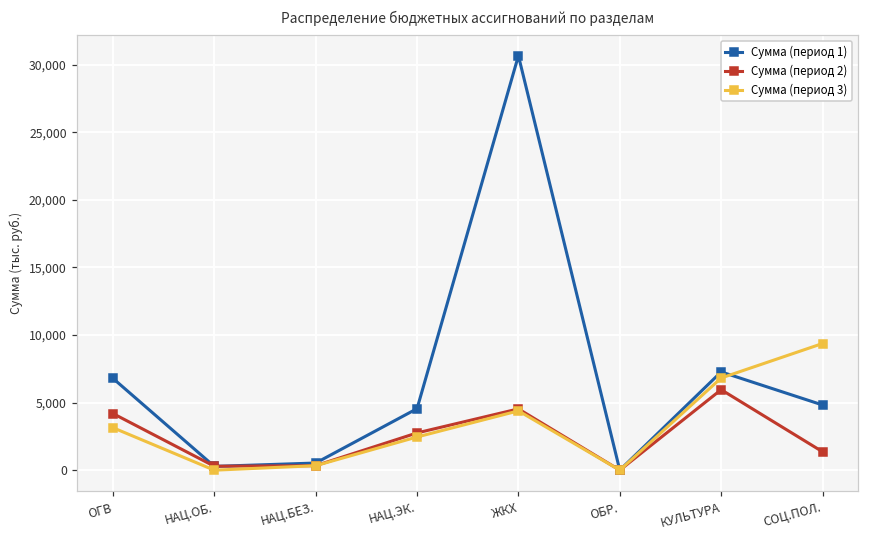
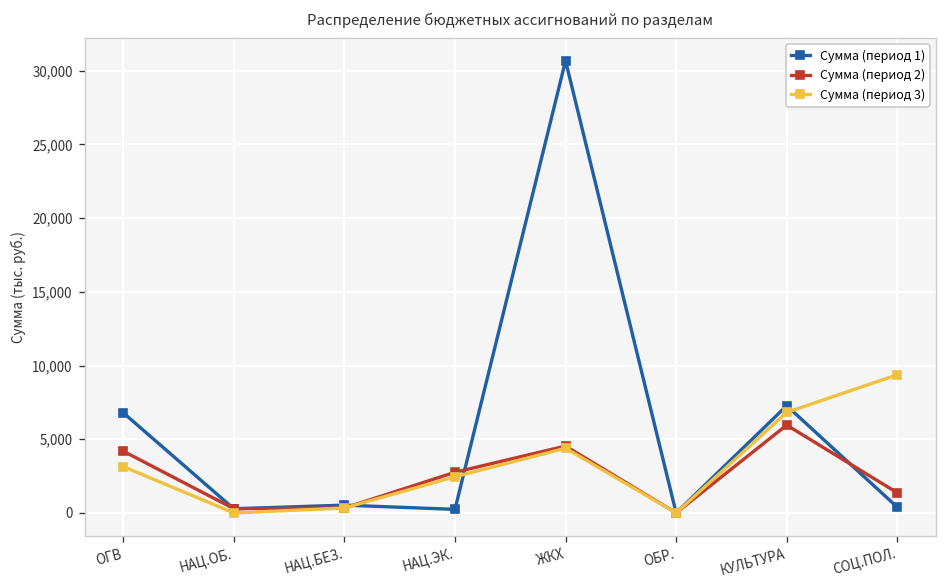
Сумма (период 1), НАЦ.ЭК.: 4,600 -> 200
Сумма (период 1), СОЦ.ПОЛ.: 4,800 -> 400
